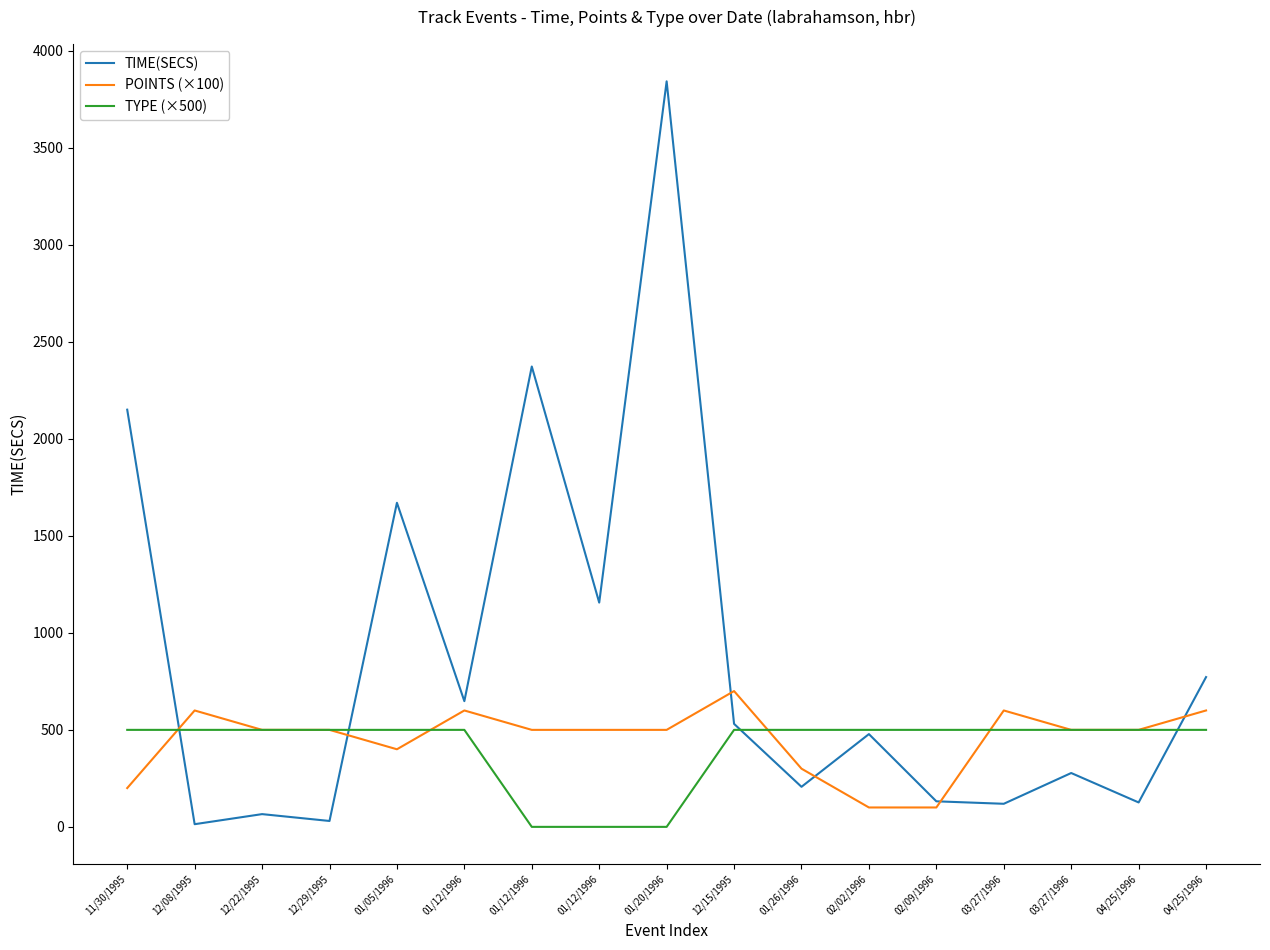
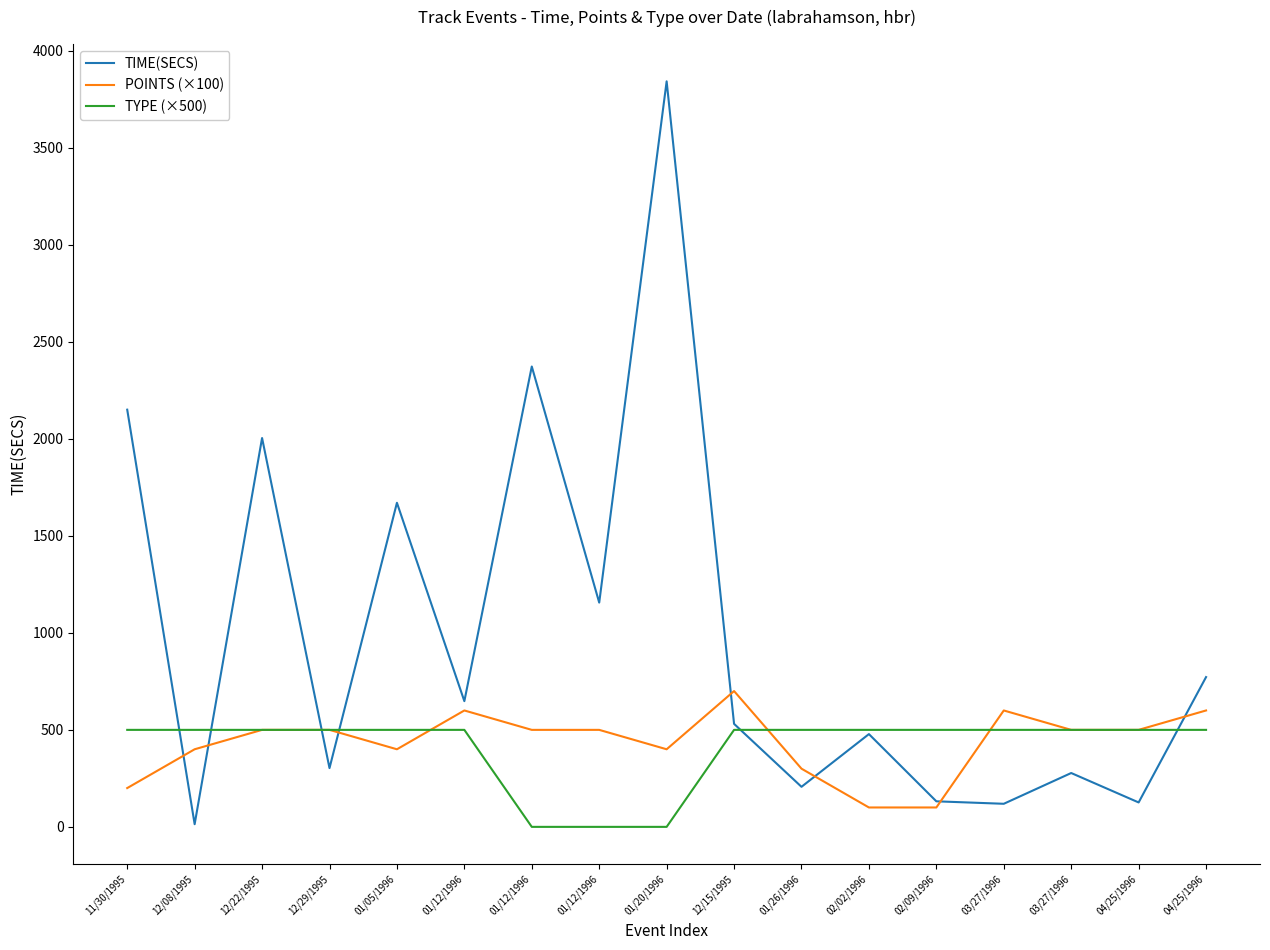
POINTS (×100), 12/08/1995: 600 -> 400
TIME(SECS), 12/22/1995: 70 -> 2000
TIME(SECS), 12/29/1995: 30 -> 300
POINTS (×100), 01/20/1996: 500 -> 400
